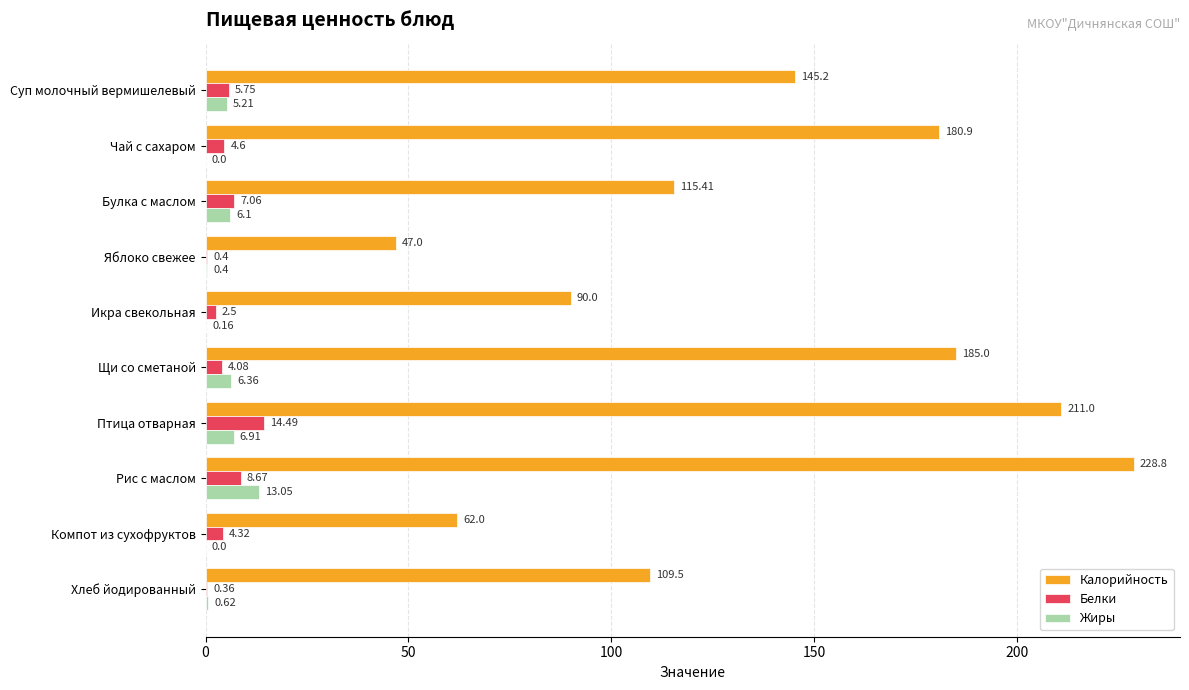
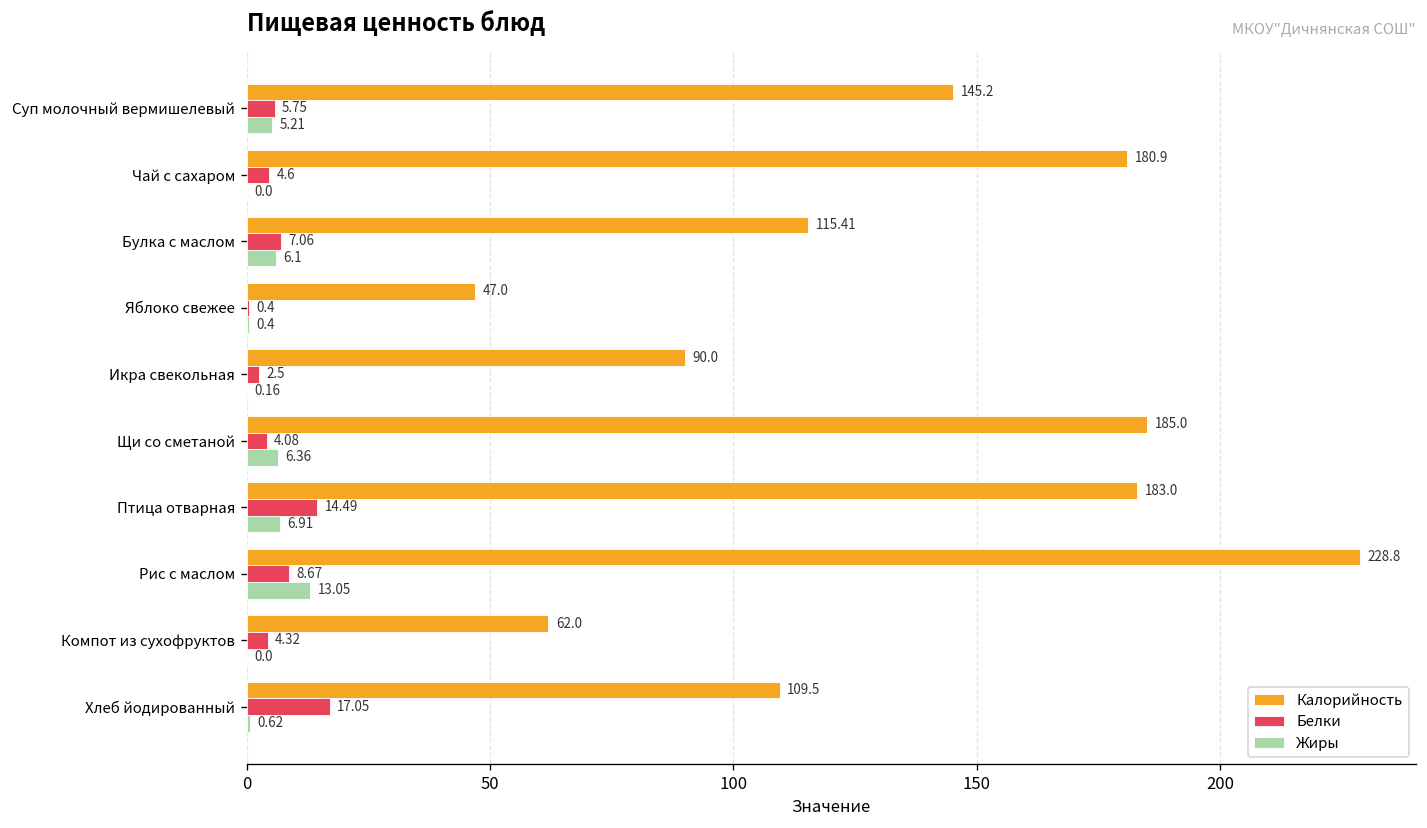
Калорийность, Птица отварная: 211.0 -> 183.0
Белки, Хлеб йодированный: 0.36 -> 17.05
